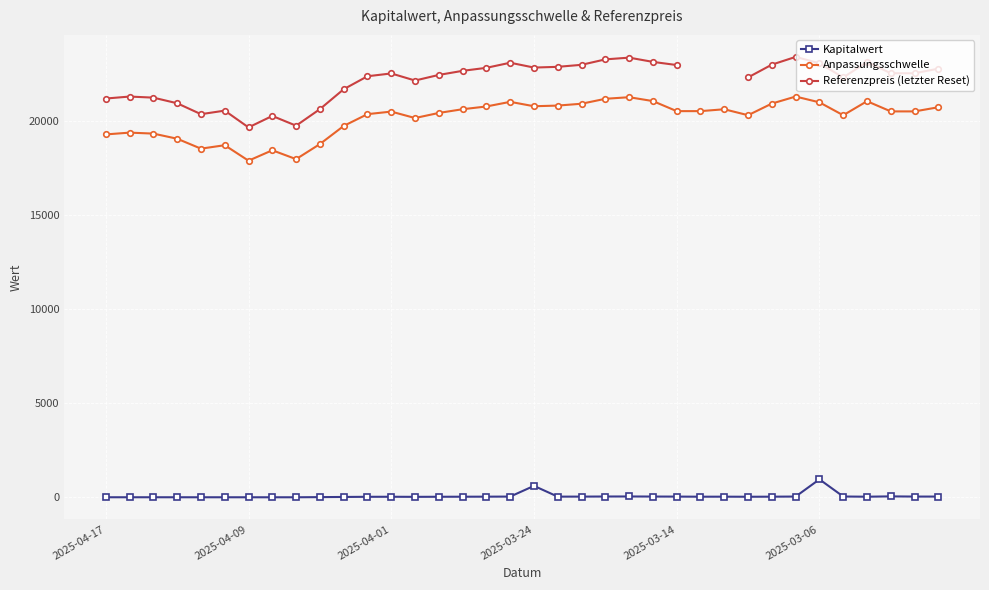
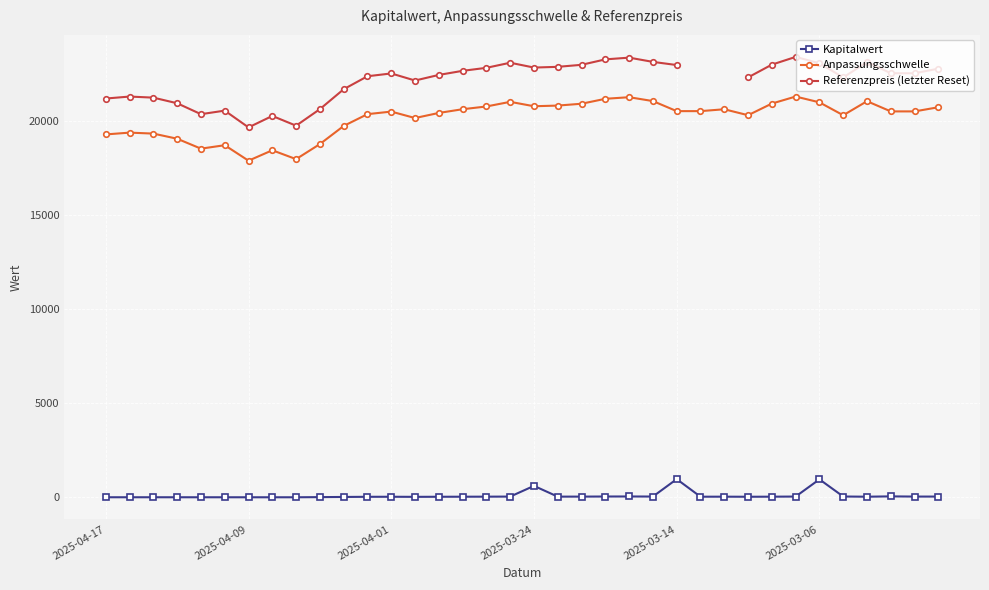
Kapitalwert, 2025-03-14: 0 -> 1000
